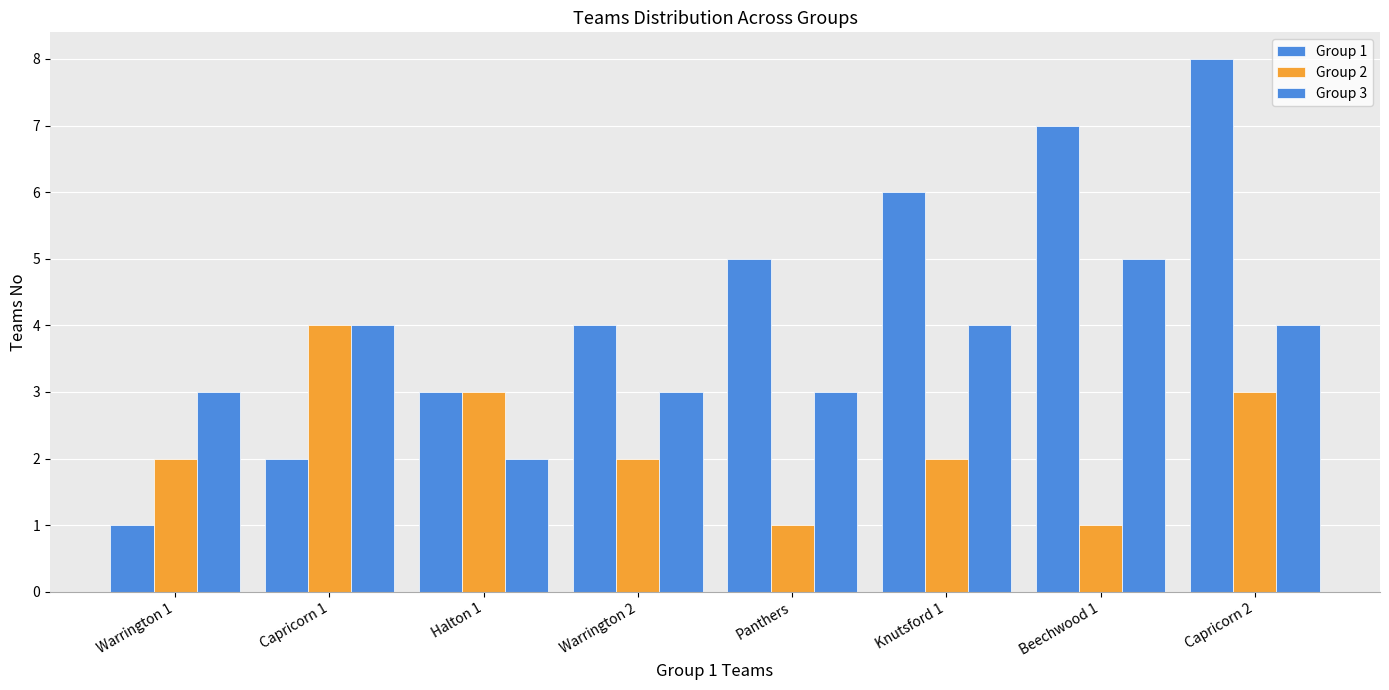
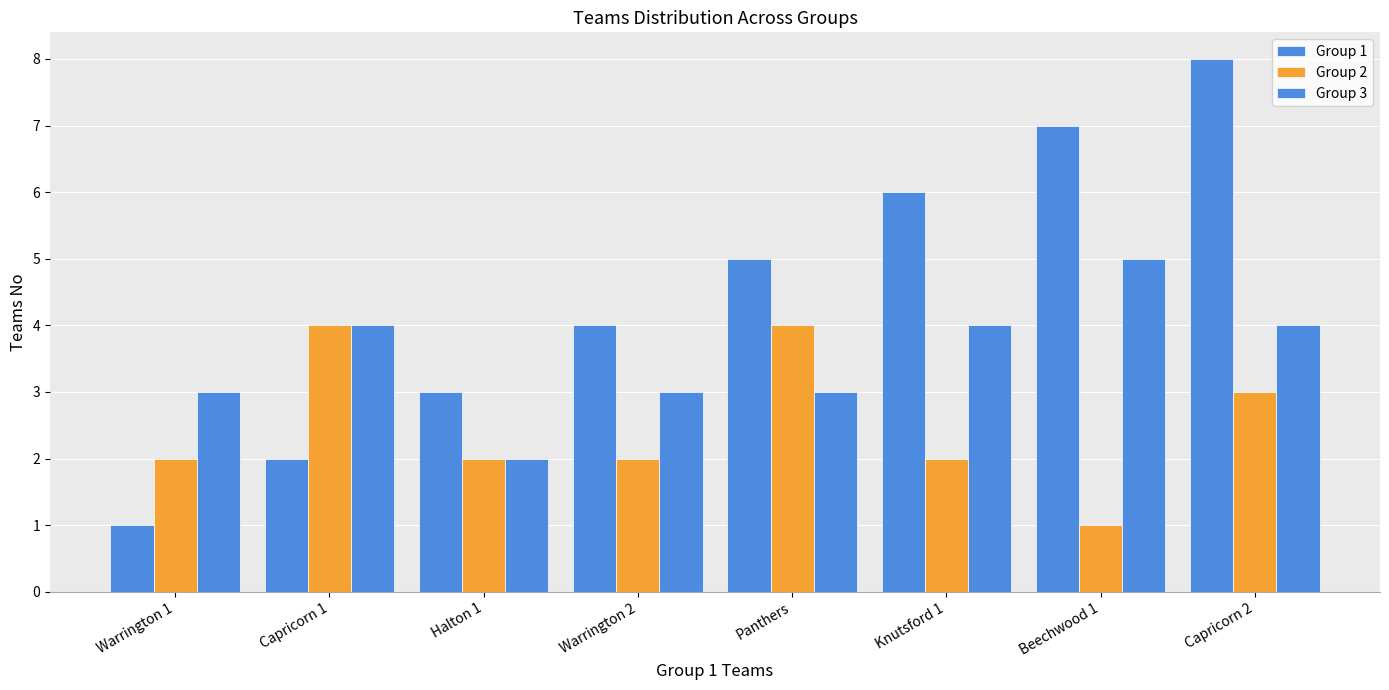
Group 2, Halton 1: 3 -> 2
Group 2, Panthers: 1 -> 4
